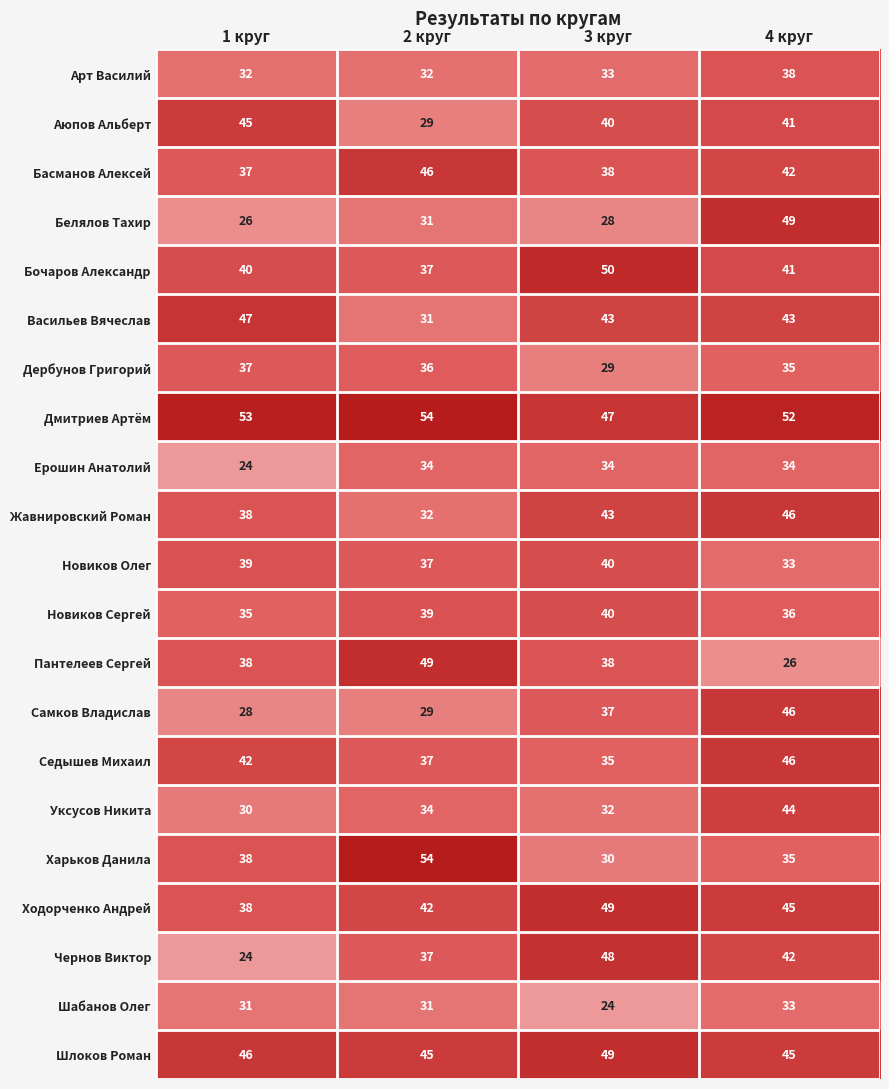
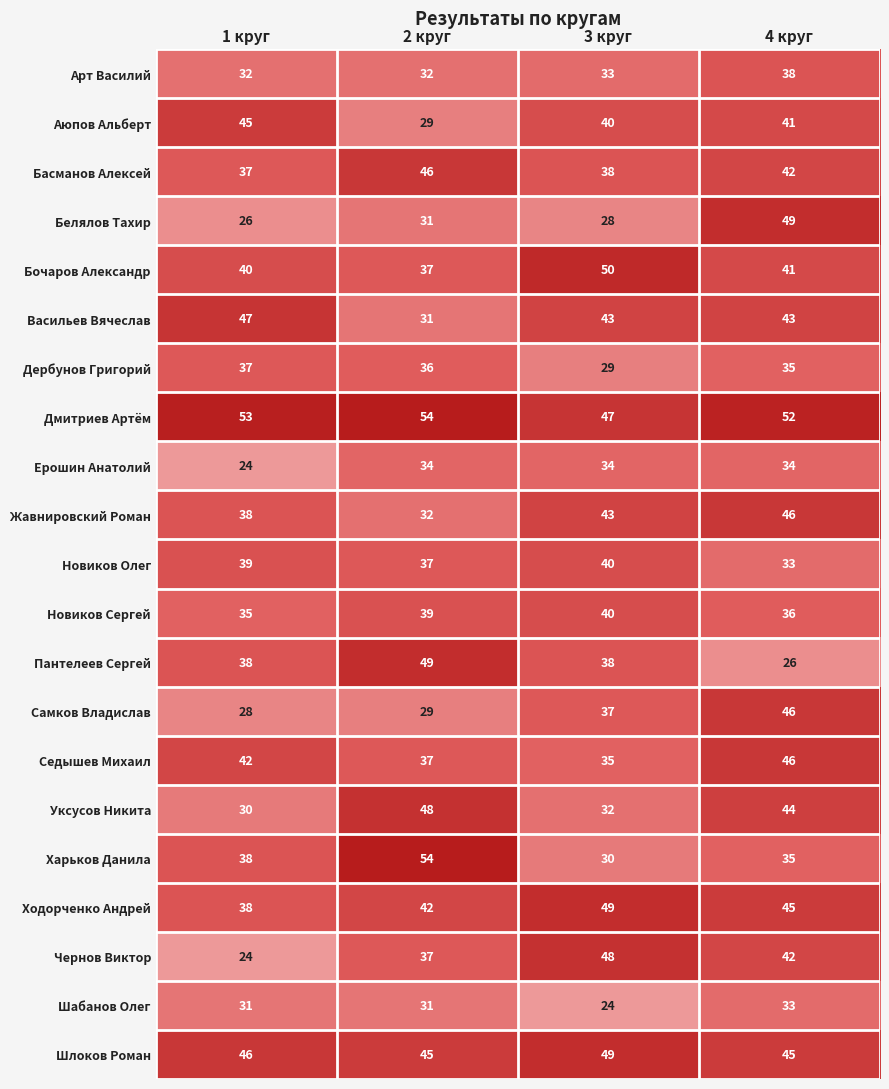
Уксусов Никита, 2 круг: 34 -> 48
